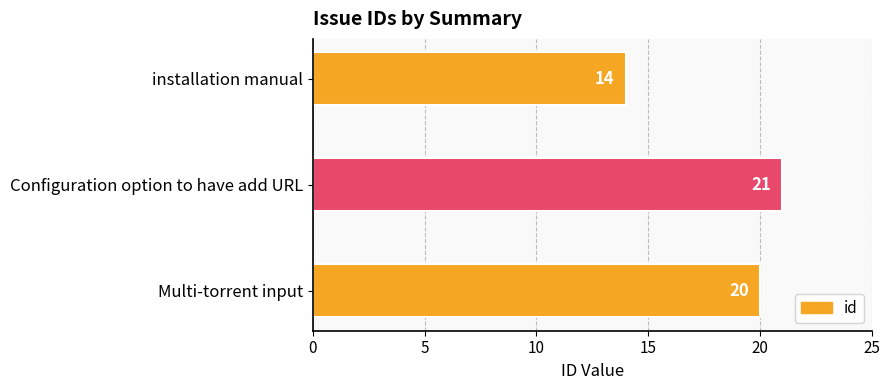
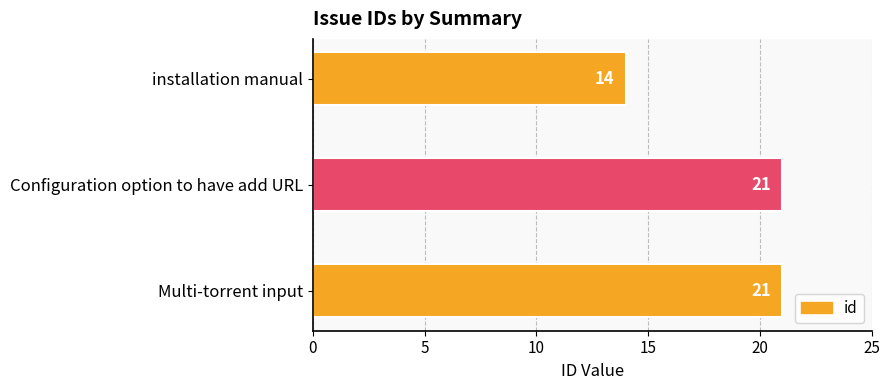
Multi-torrent input: 20 -> 21
